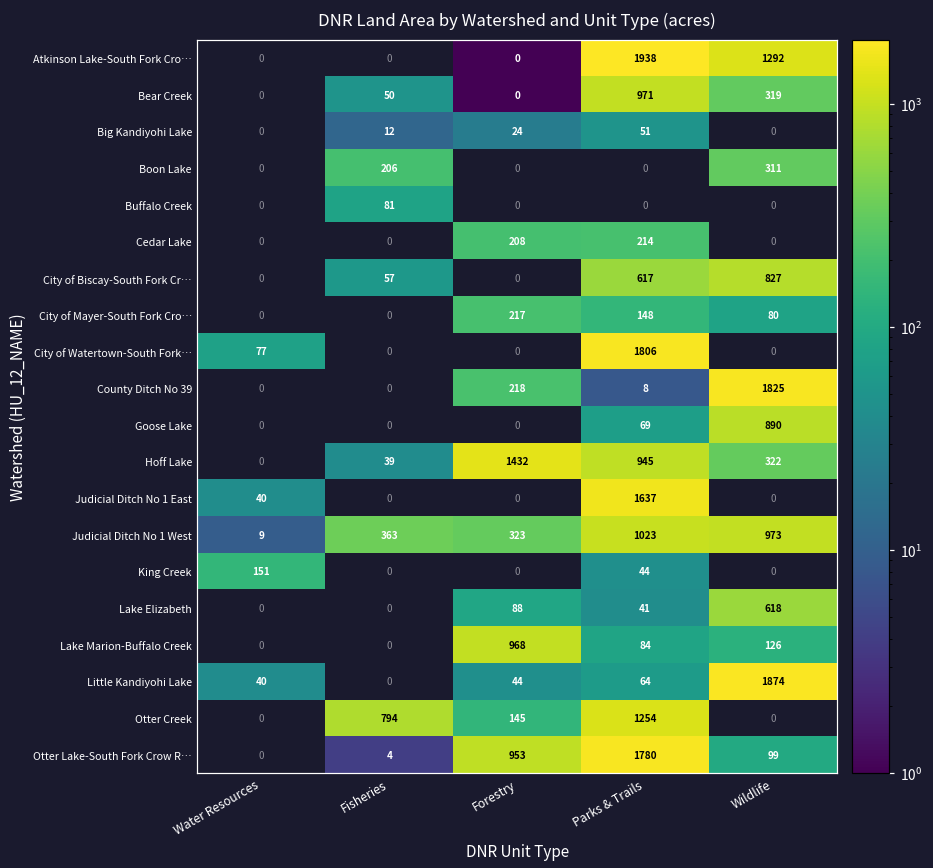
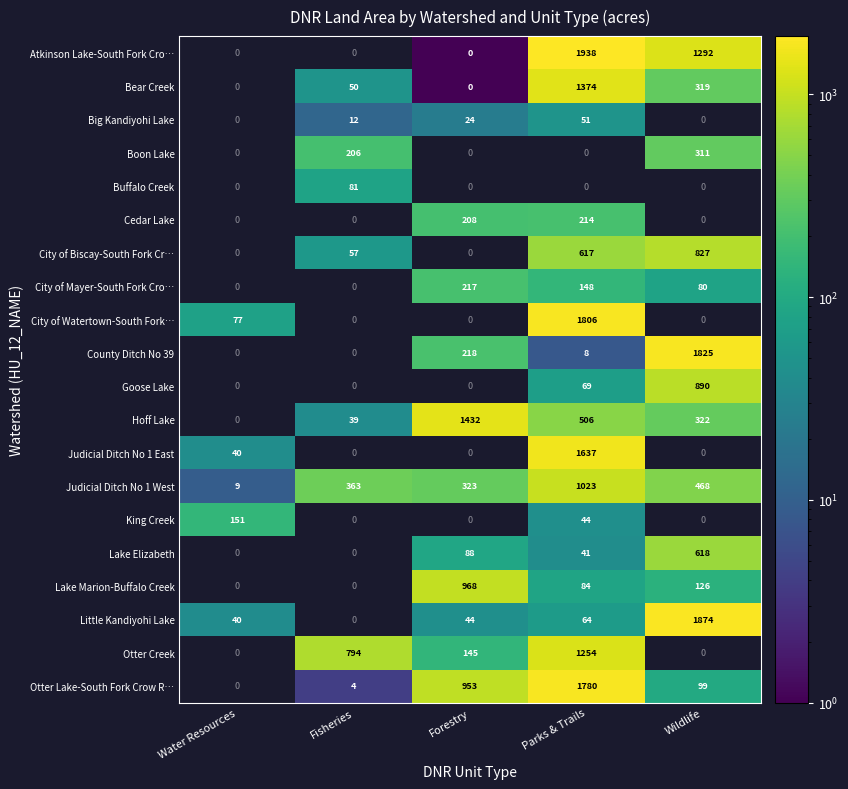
Bear Creek, Parks & Trails: 971 -> 1374
Hoff Lake, Parks & Trails: 945 -> 506
Judicial Ditch No 1 West, Wildlife: 973 -> 468
